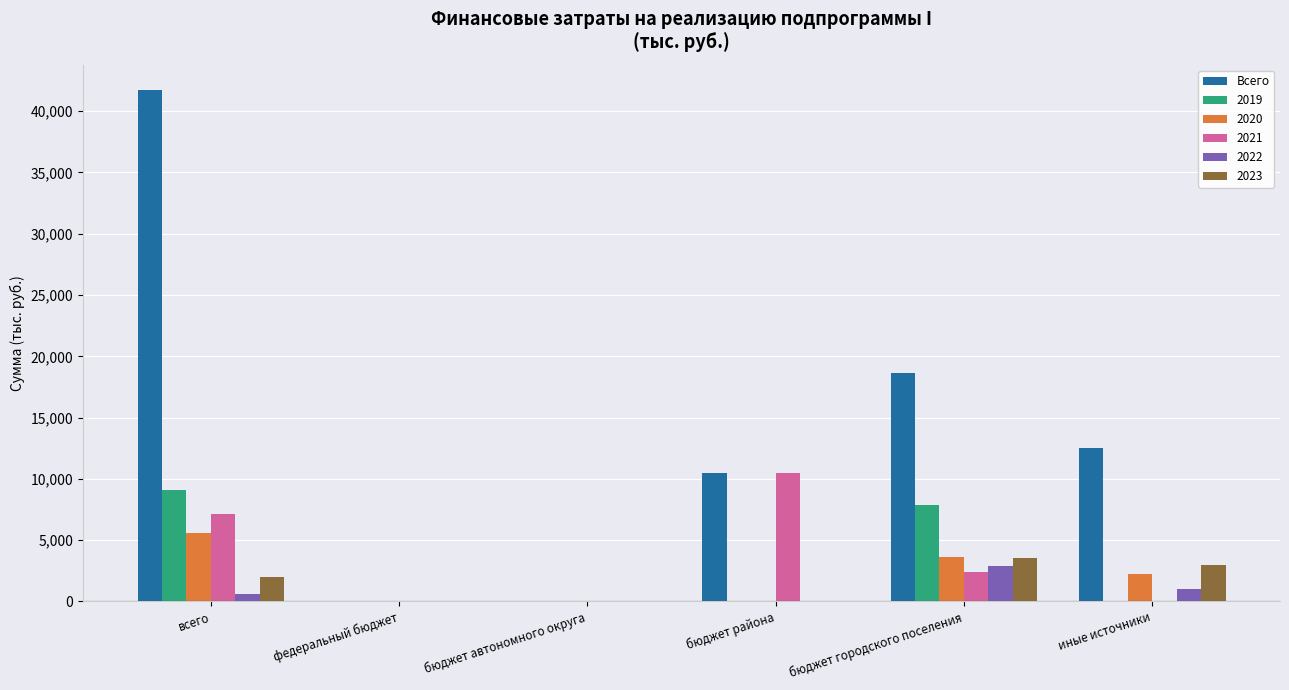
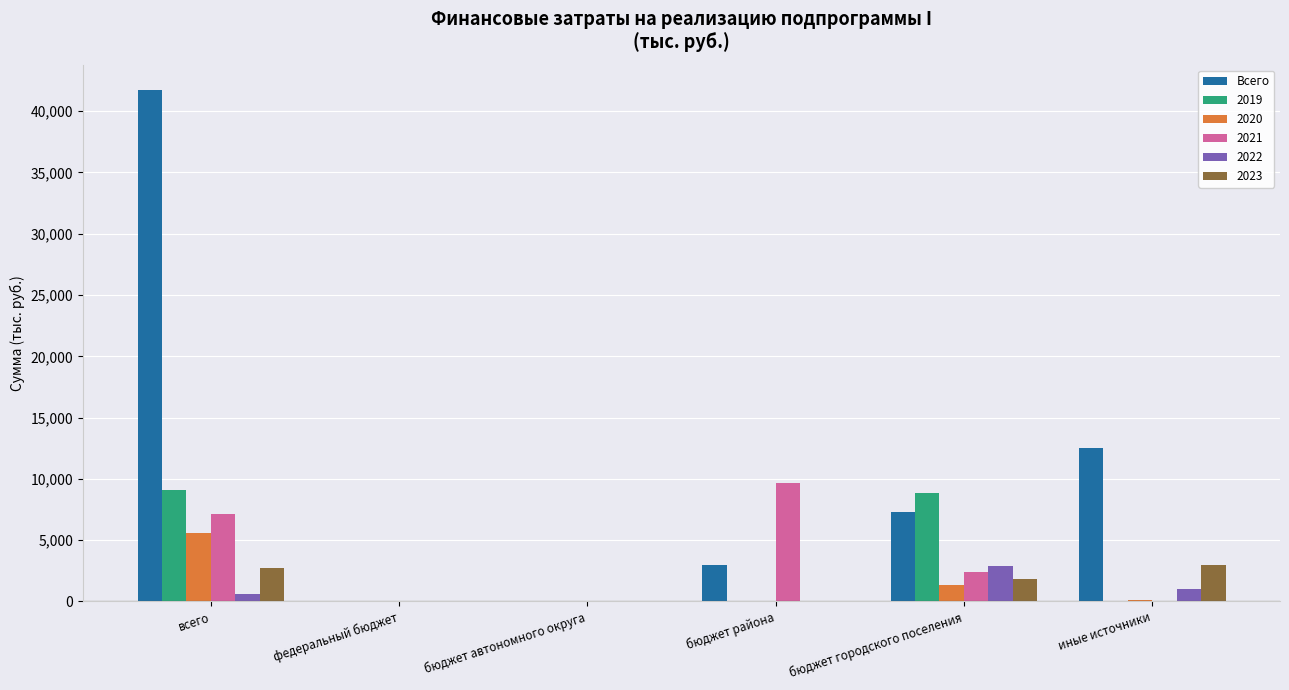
2023, всего: 2,000 -> 2,800
Всего, бюджет района: 10,500 -> 3,000
2021, бюджет района: 10,500 -> 9,700
Всего, бюджет городского поселения: 18,700 -> 7,300
2019, бюджет городского поселения: 7,800 -> 8,900
2020, бюджет городского поселения: 3,700 -> 1,300
2023, бюджет городского поселения: 3,600 -> 1,800
2020, иные источники: 2,200 -> 100
